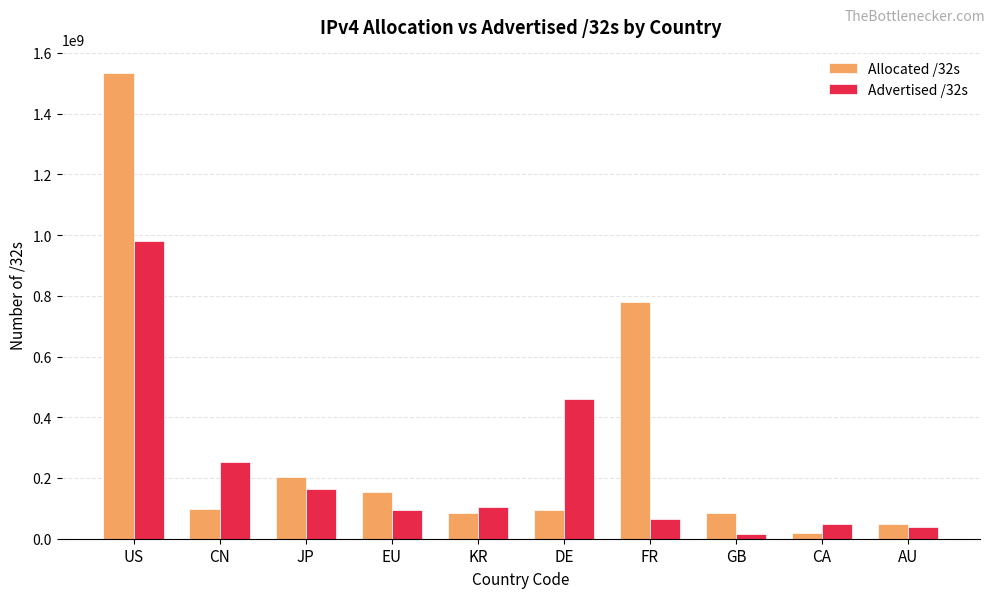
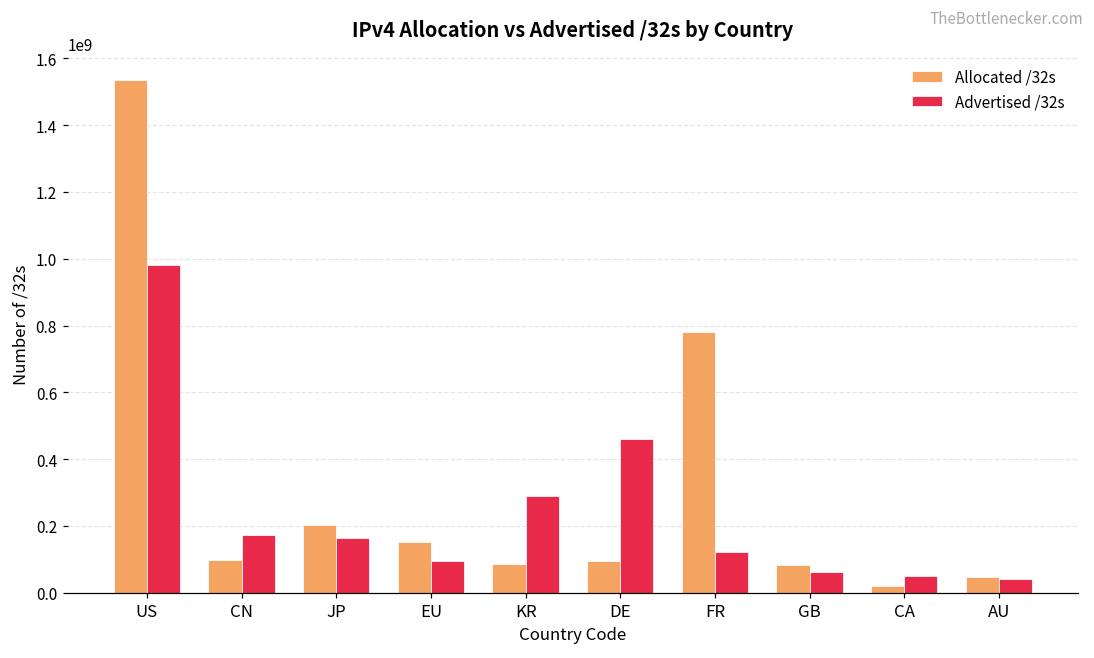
Advertised /32s, CN: 250000000 -> 170000000
Advertised /32s, KR: 100000000 -> 290000000
Advertised /32s, FR: 70000000 -> 120000000
Advertised /32s, GB: 20000000 -> 60000000
